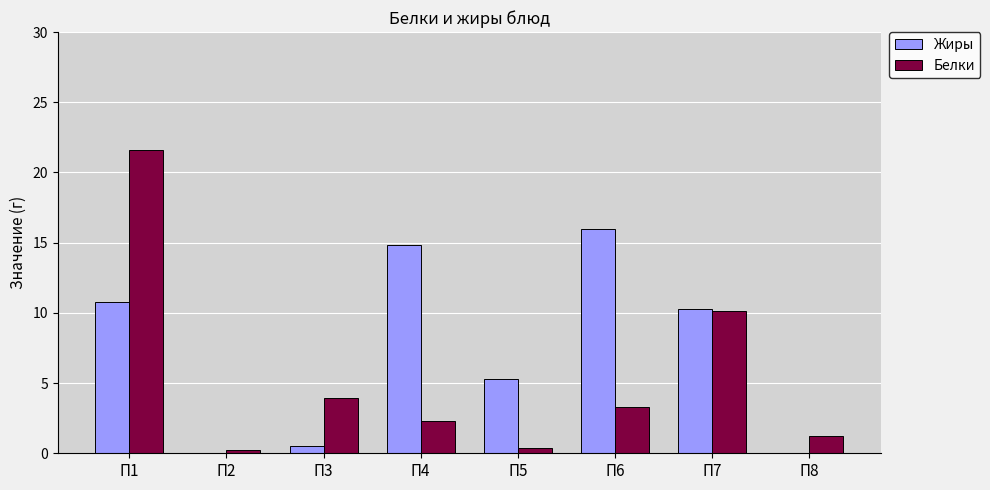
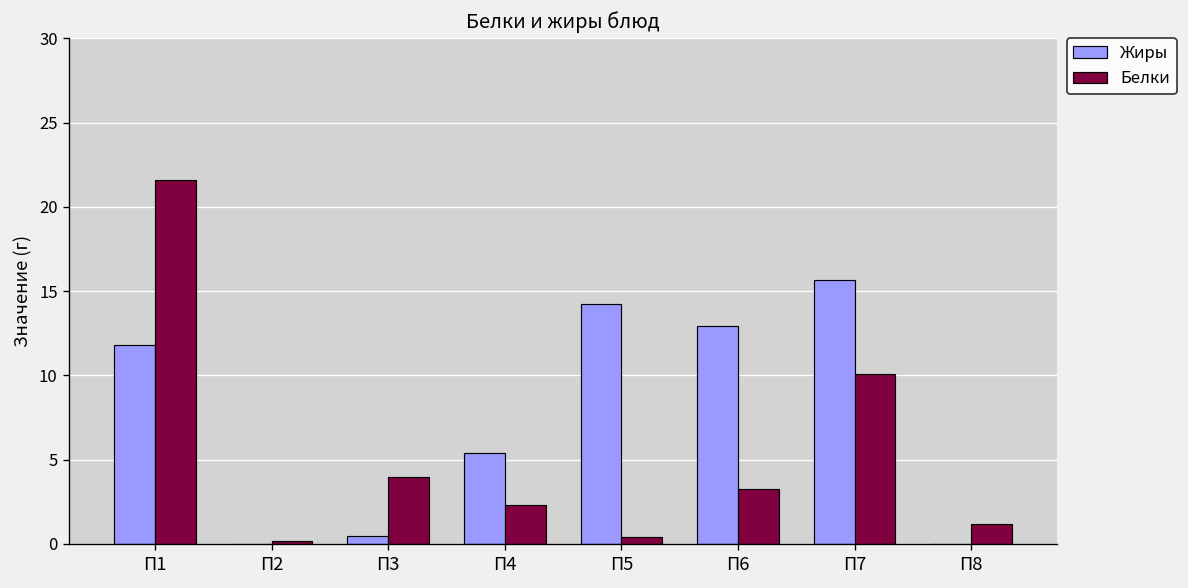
Жиры, П1: 10.8 -> 11.8
Жиры, П4: 14.8 -> 5.4
Жиры, П5: 5.3 -> 14.2
Жиры, П6: 15.9 -> 13.0
Жиры, П7: 10.3 -> 15.6
